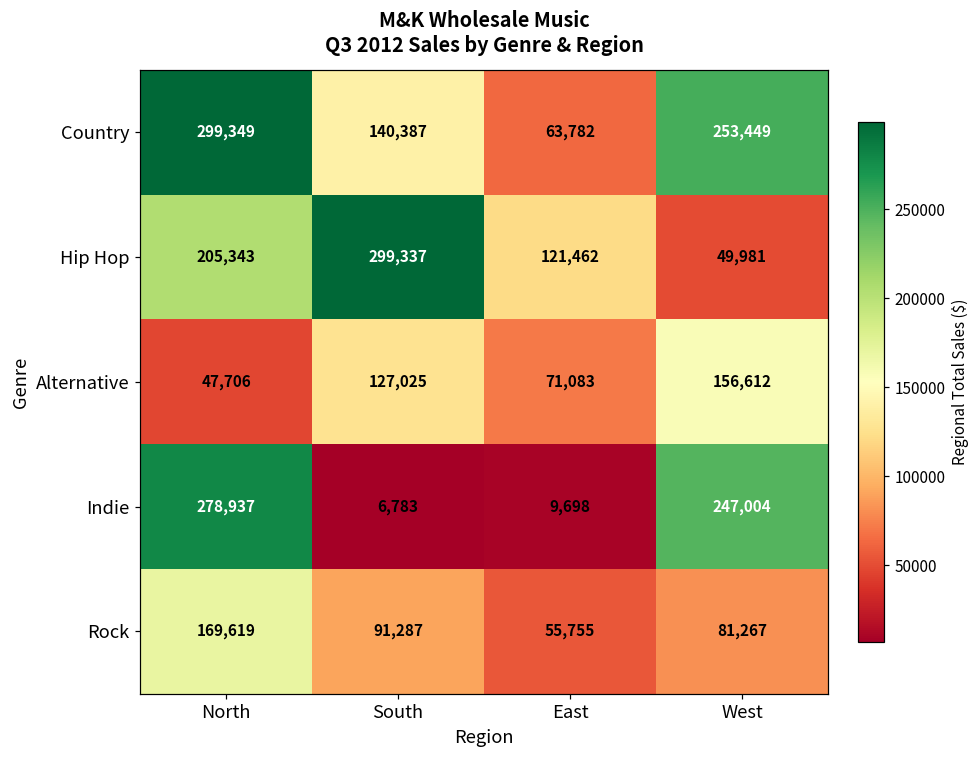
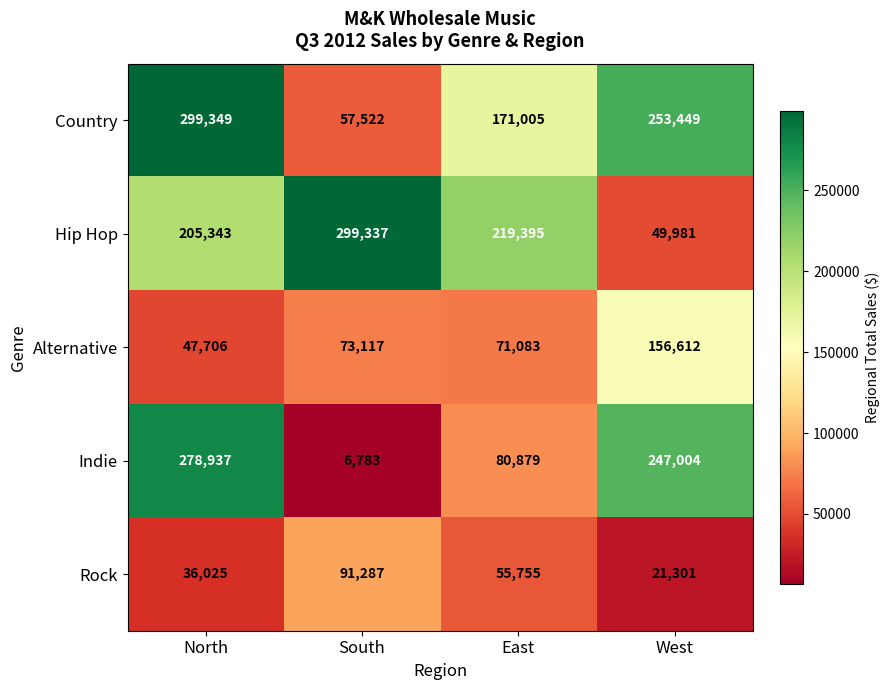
Country, South: 140,387 -> 57,522
Country, East: 63,782 -> 171,005
Hip Hop, East: 121,462 -> 219,395
Alternative, South: 127,025 -> 73,117
Indie, East: 9,698 -> 80,879
Rock, North: 169,619 -> 36,025
Rock, West: 81,267 -> 21,301
